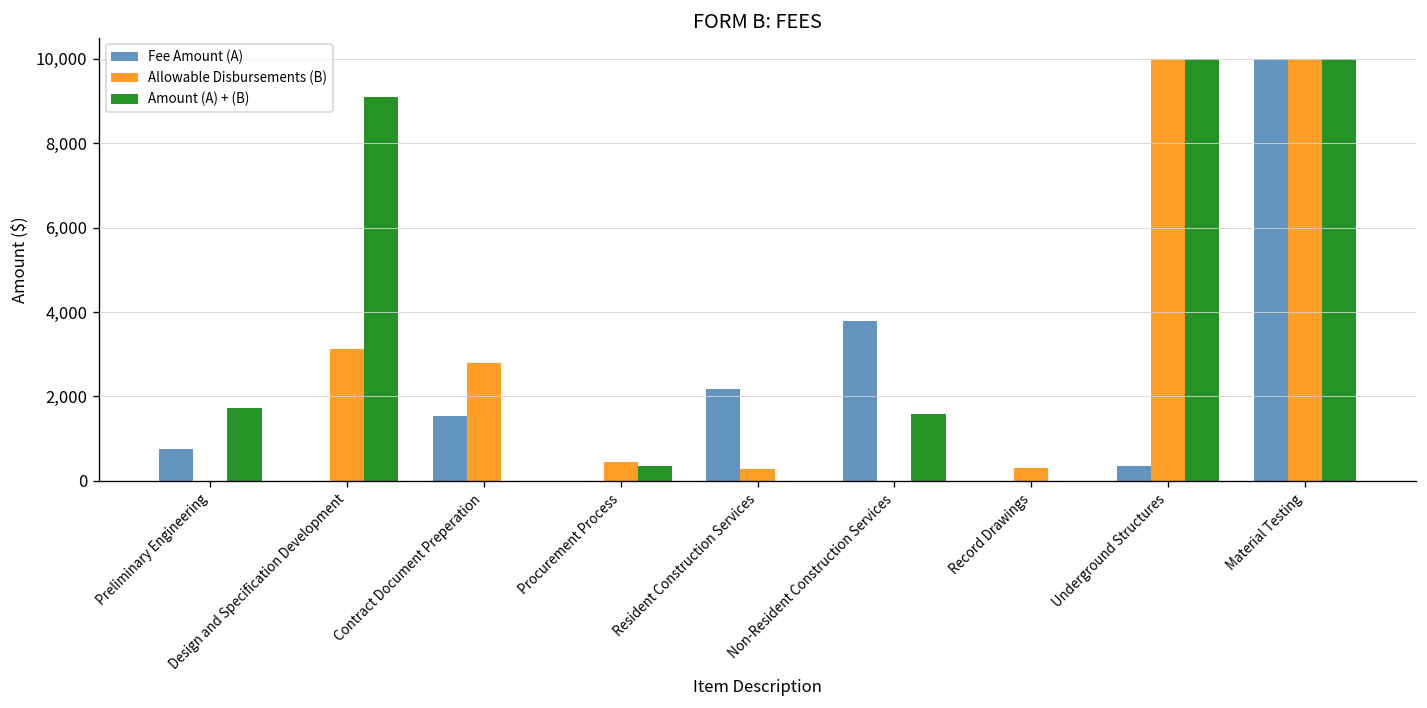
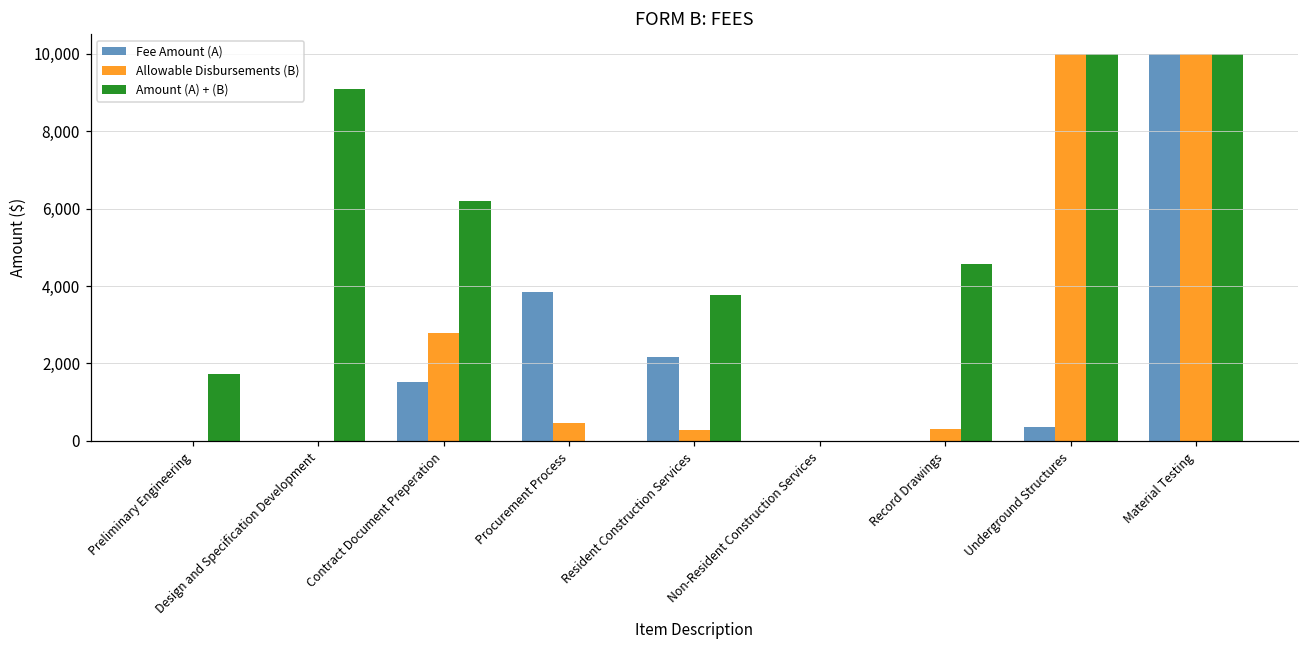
Fee Amount (A), Preliminary Engineering: 800 -> 0
Allowable Disbursements (B), Design and Specification Development: 3,100 -> 0
Amount (A) + (B), Contract Document Preperation: 0 -> 6,200
Fee Amount (A), Procurement Process: 0 -> 3,800
Amount (A) + (B), Procurement Process: 300 -> 0
Amount (A) + (B), Resident Construction Services: 0 -> 3,800
Fee Amount (A), Non-Resident Construction Services: 3,800 -> 0
Amount (A) + (B), Non-Resident Construction Services: 1,600 -> 0
Amount (A) + (B), Record Drawings: 0 -> 4,600
